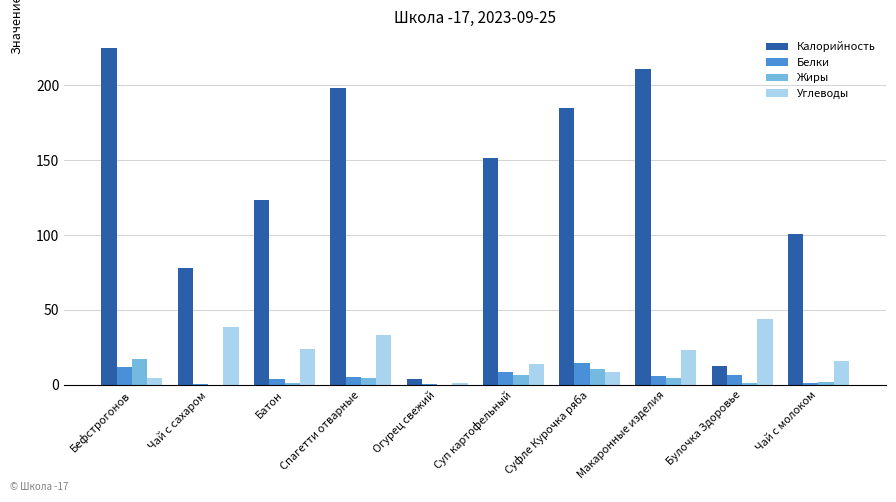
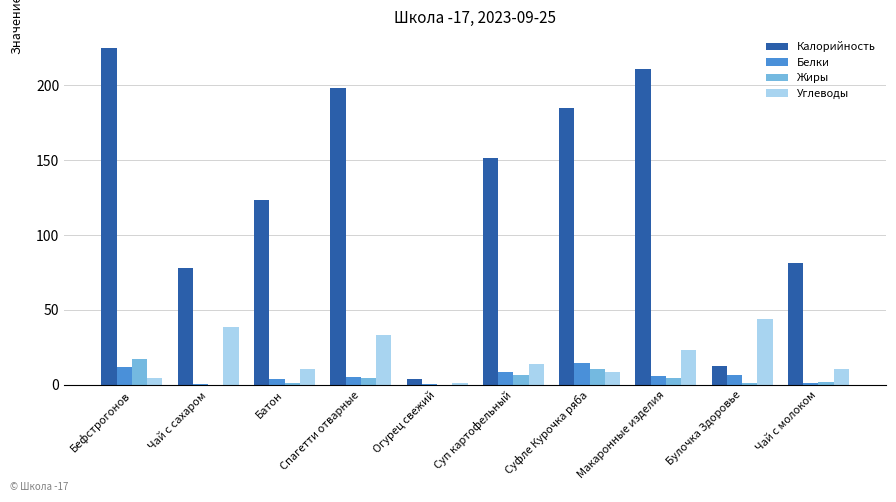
Углеводы, Батон: 24 -> 11
Калорийность, Чай с молоком: 101 -> 81
Углеводы, Чай с молоком: 16 -> 10
